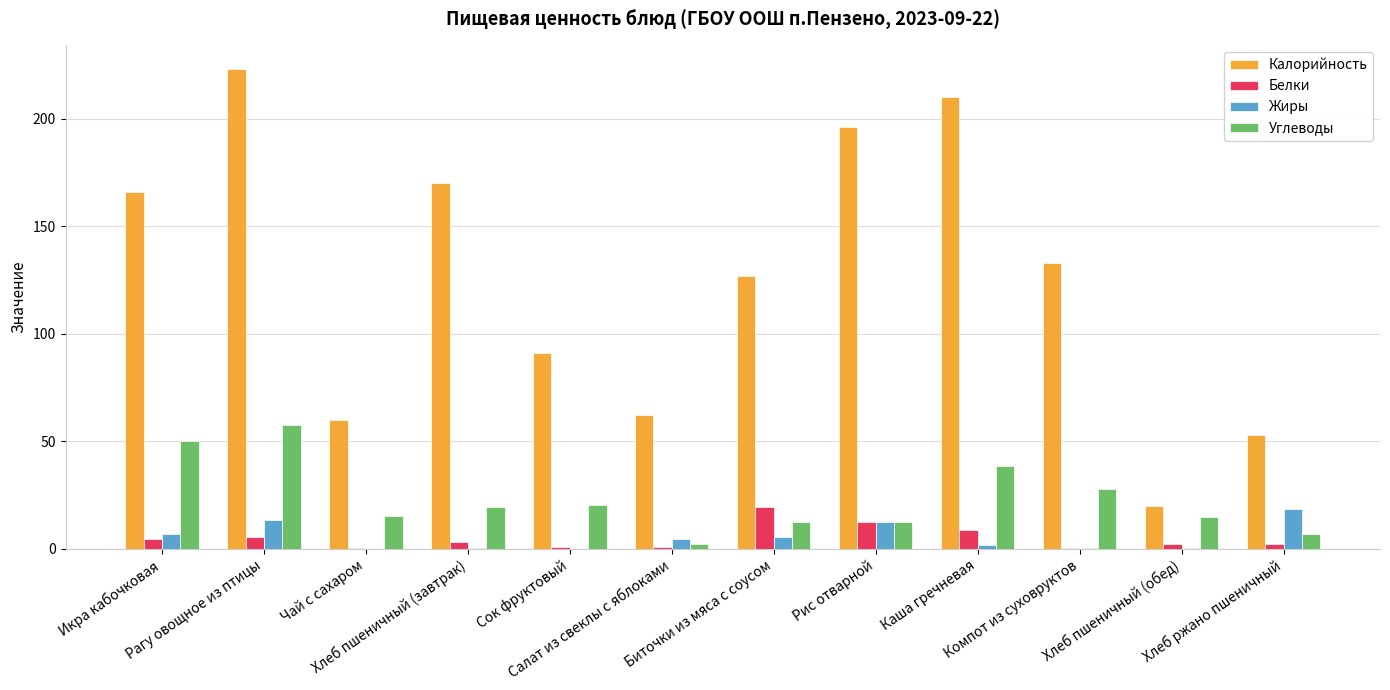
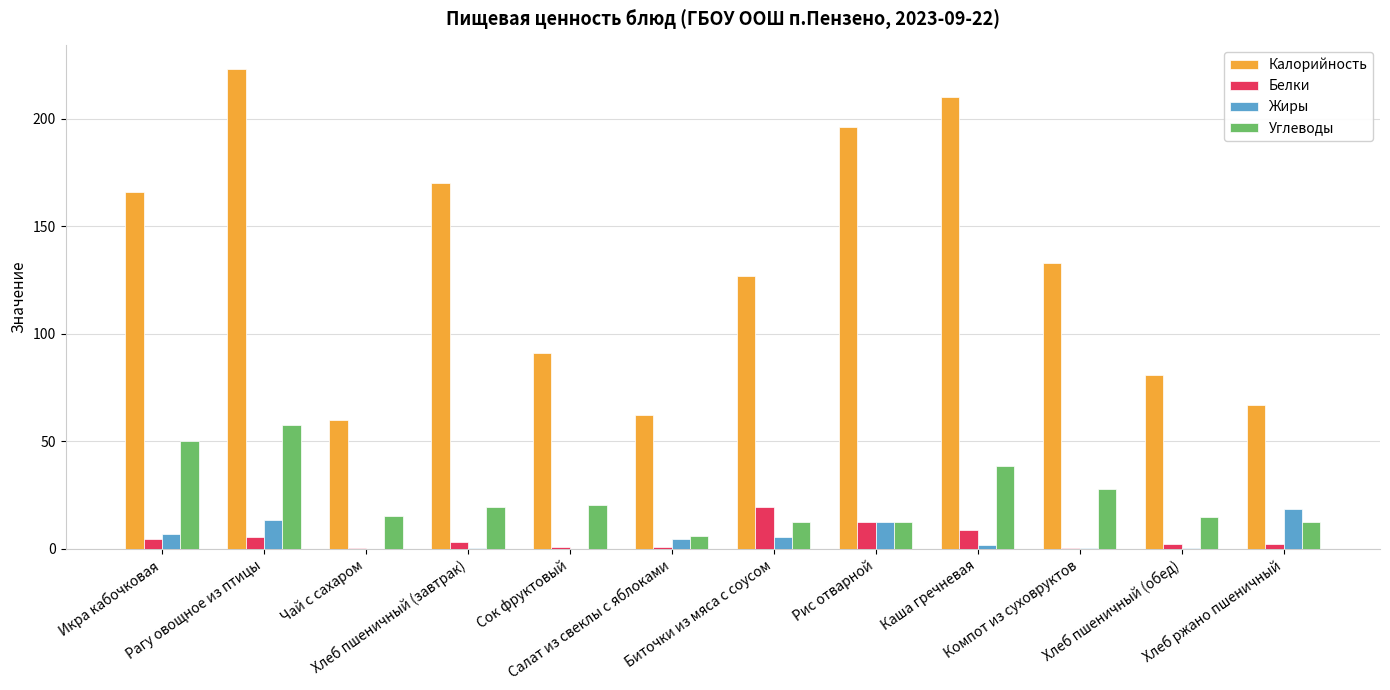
Углеводы, Салат из свеклы с яблоками: 2 -> 6
Калорийность, Хлеб пшеничный (обед): 20 -> 81
Калорийность, Хлеб ржано пшеничный: 53 -> 67
Углеводы, Хлеб ржано пшеничный: 7 -> 13
